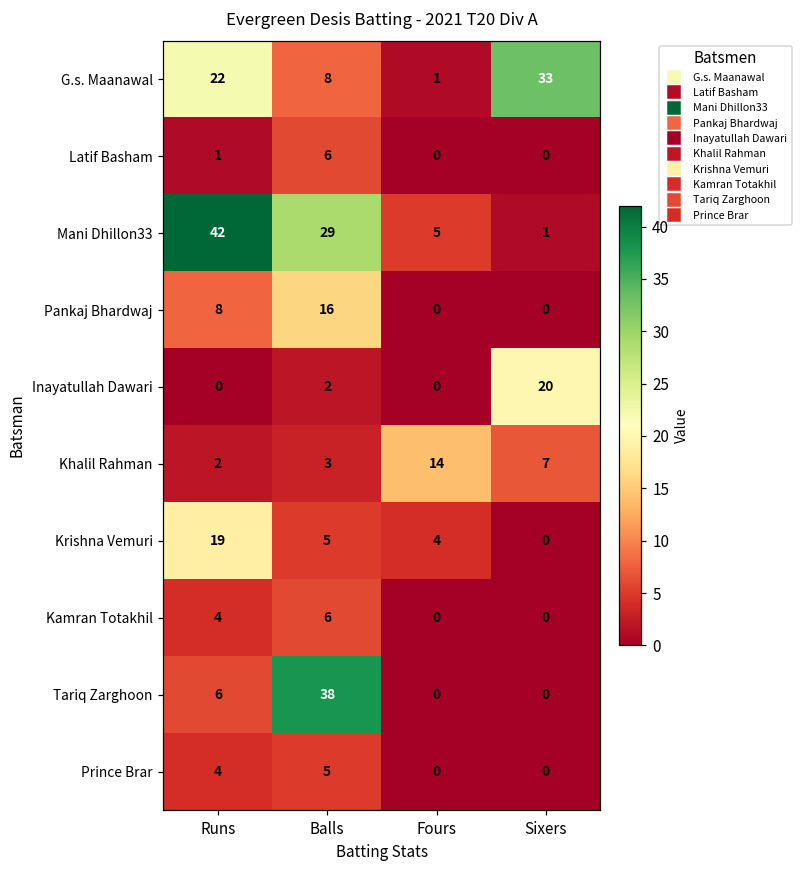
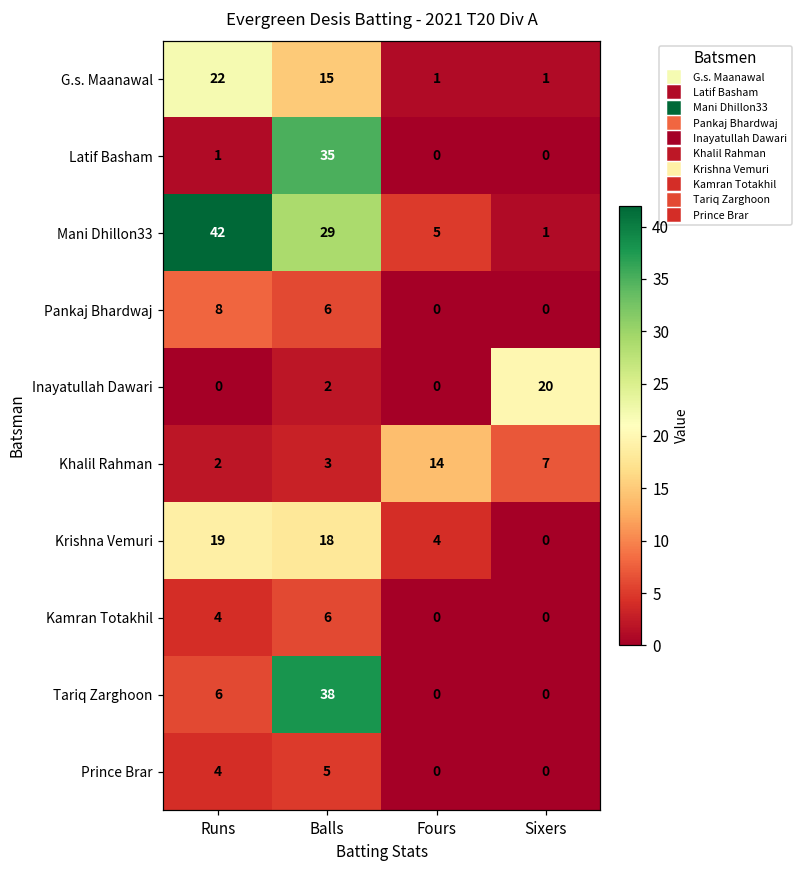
G.s. Maanawal, Balls: 8 -> 15
G.s. Maanawal, Sixers: 33 -> 1
Latif Basham, Balls: 6 -> 35
Pankaj Bhardwaj, Balls: 16 -> 6
Krishna Vemuri, Balls: 5 -> 18
